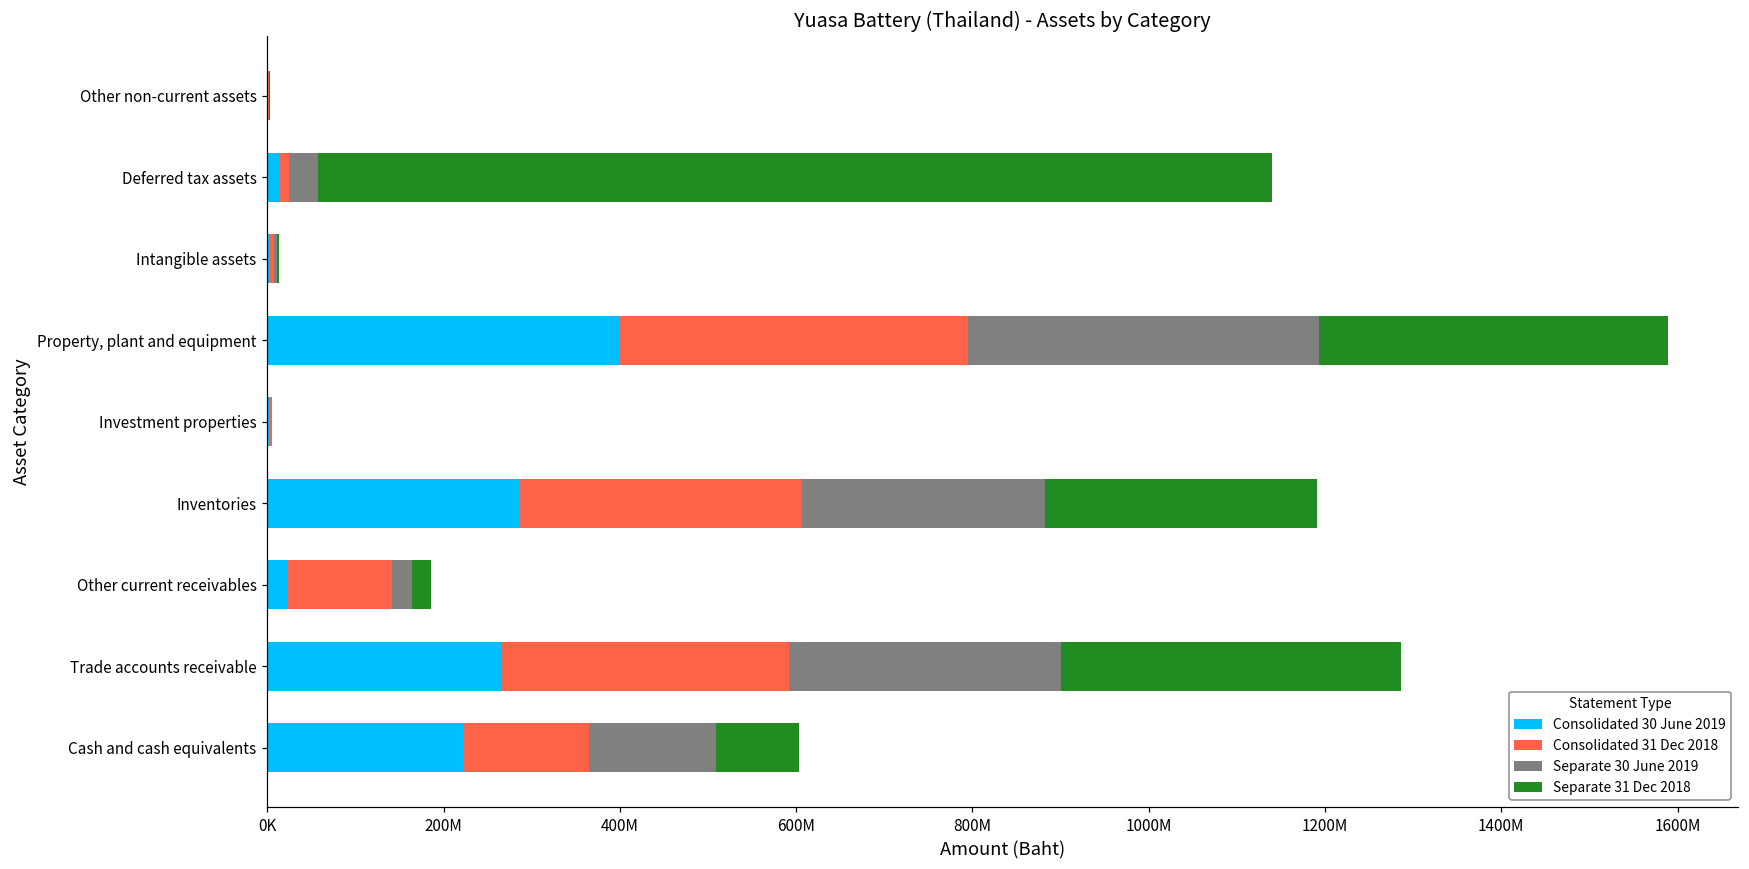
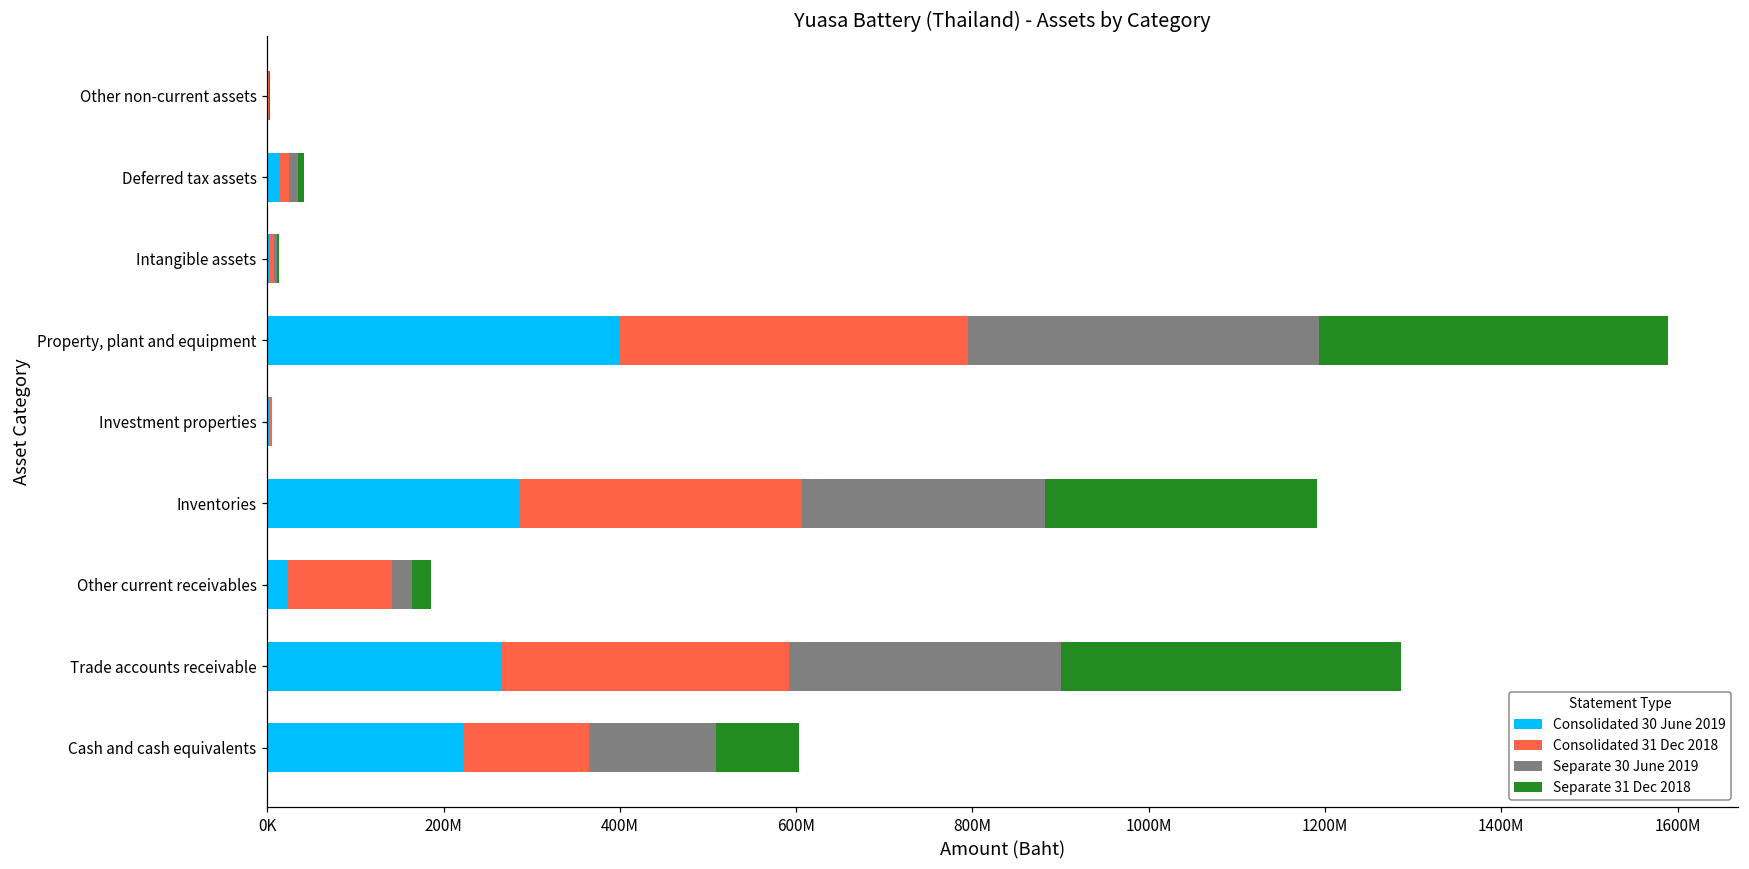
Separate 30 June 2019, Deferred tax assets: 30000000 -> 10000000
Separate 31 Dec 2018, Deferred tax assets: 1080000000 -> 10000000
